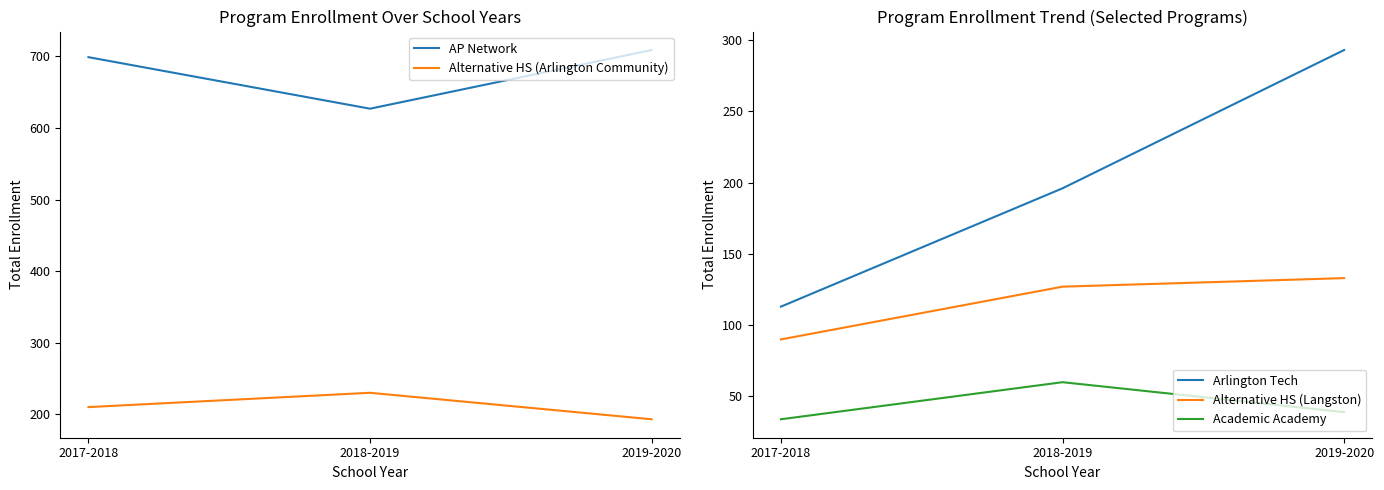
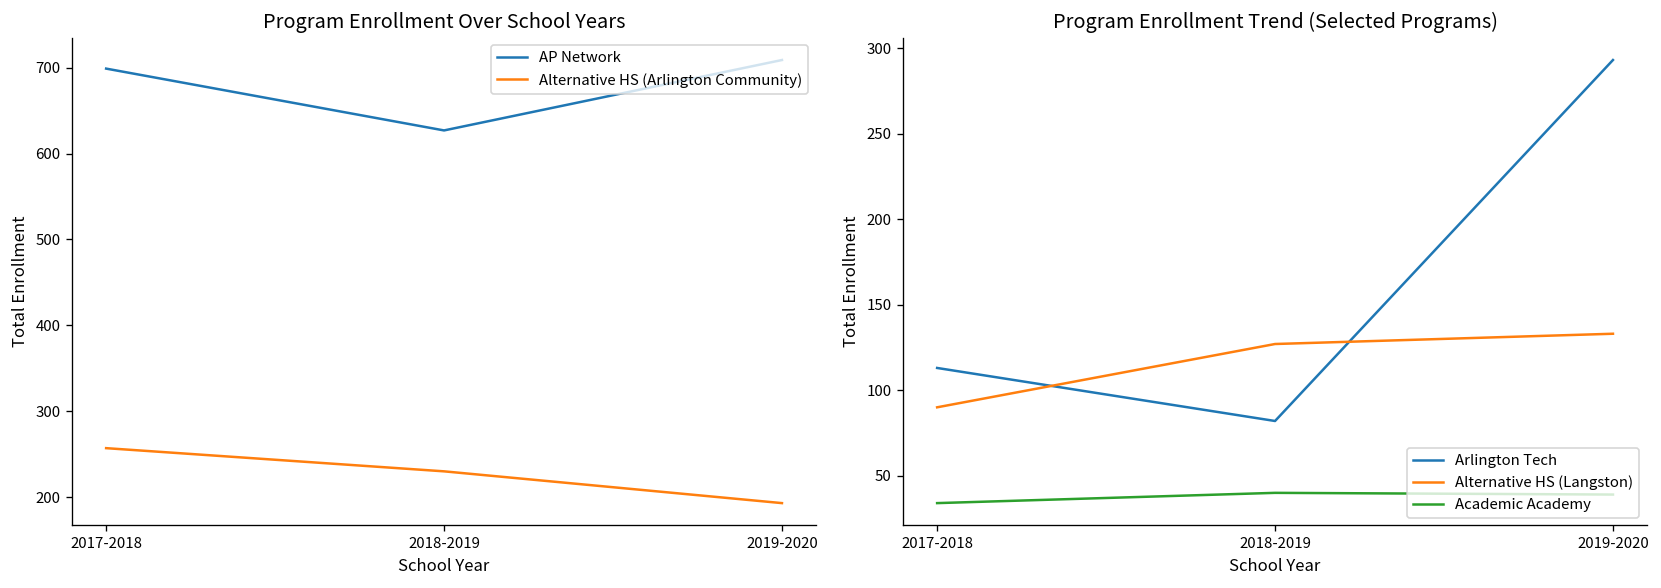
Program Enrollment Over School Years, Alternative HS (Arlington Community), 2017-2018: 210 -> 260
Program Enrollment Trend (Selected Programs), Arlington Tech, 2018-2019: 196 -> 82
Program Enrollment Trend (Selected Programs), Academic Academy, 2018-2019: 60 -> 40
